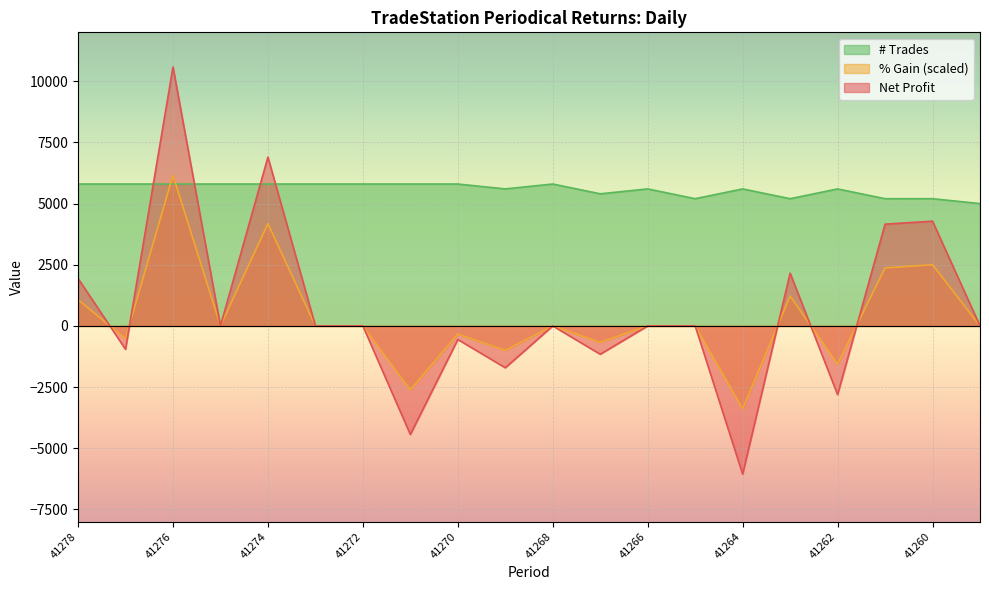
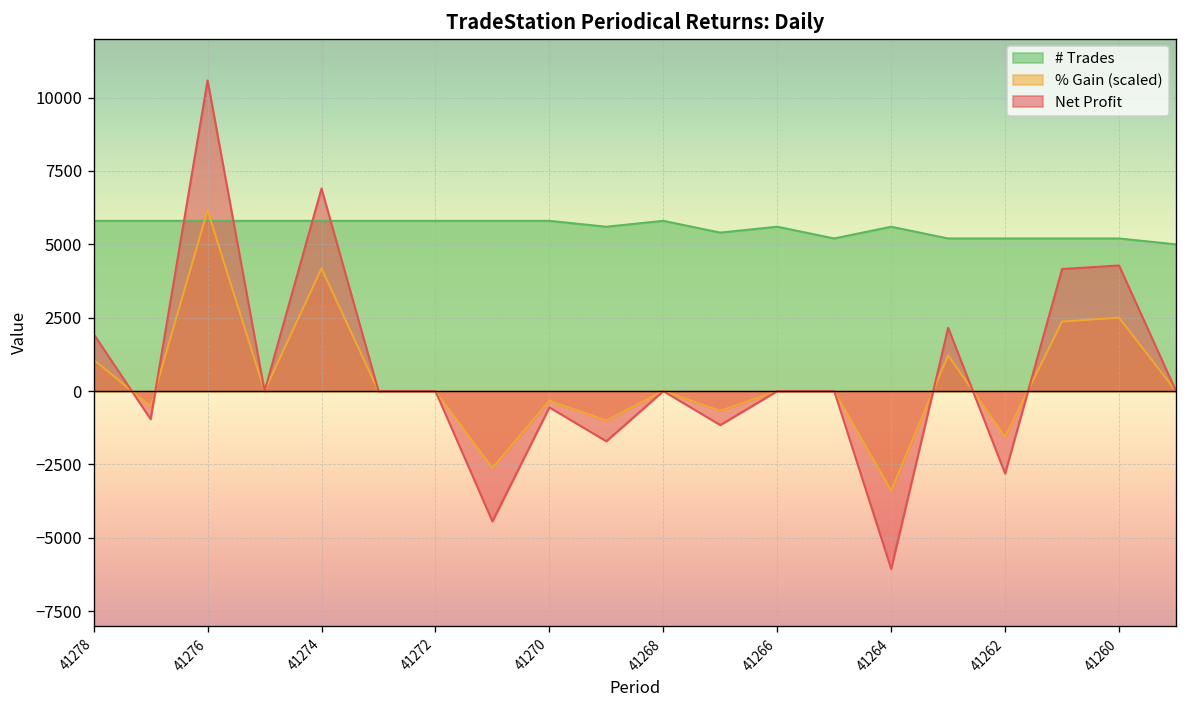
# Trades, 41262: 5600 -> 5200
